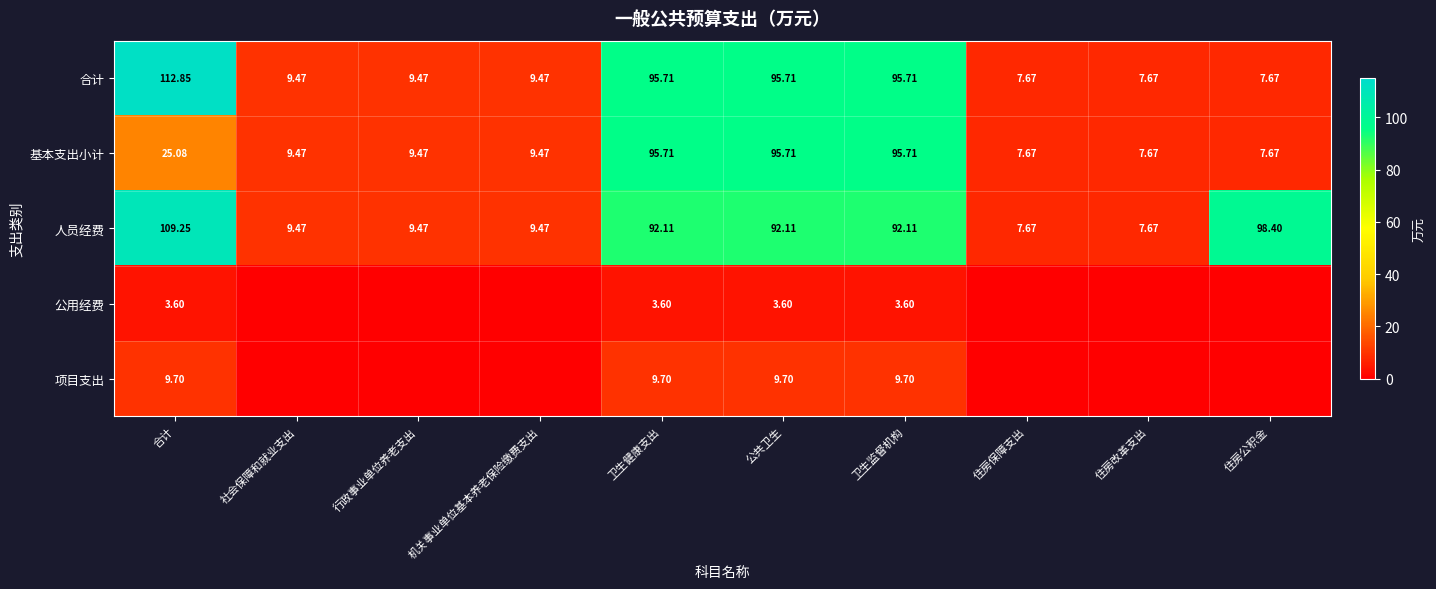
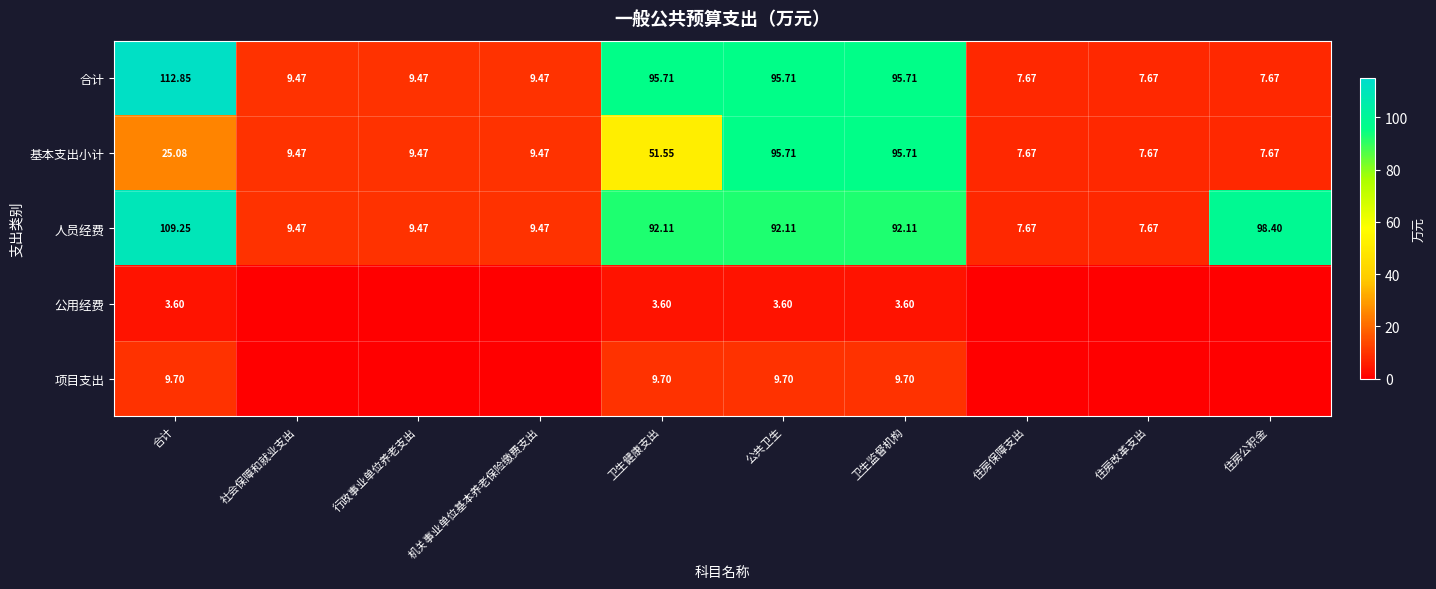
基本支出小计, 卫生健康支出: 95.71 -> 51.55
